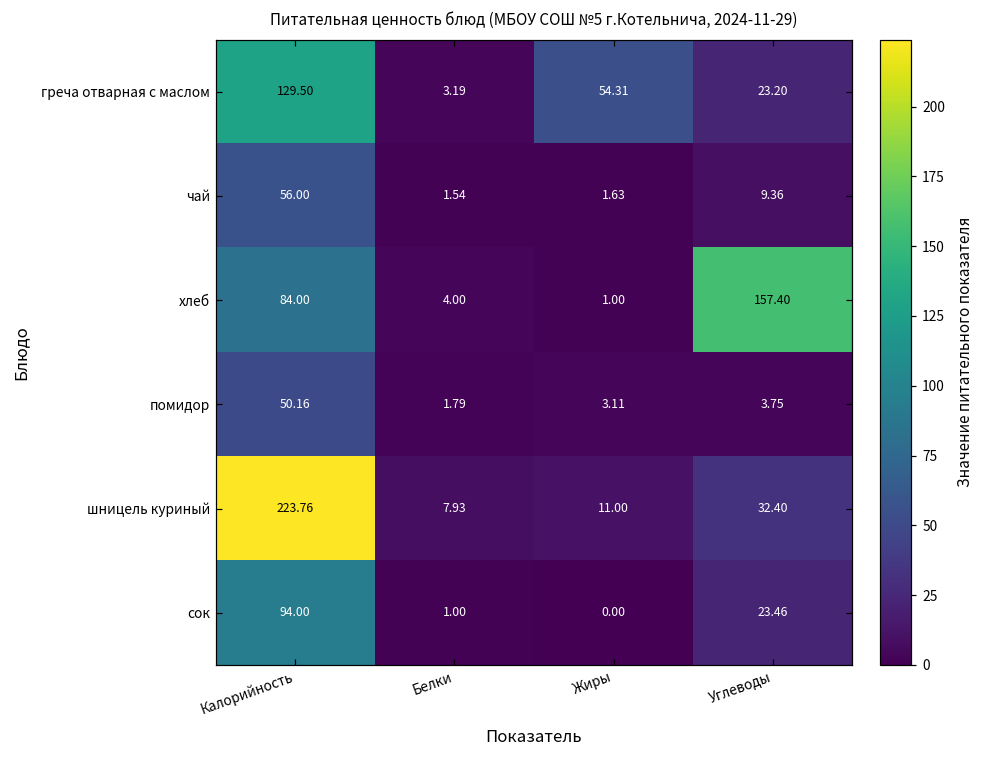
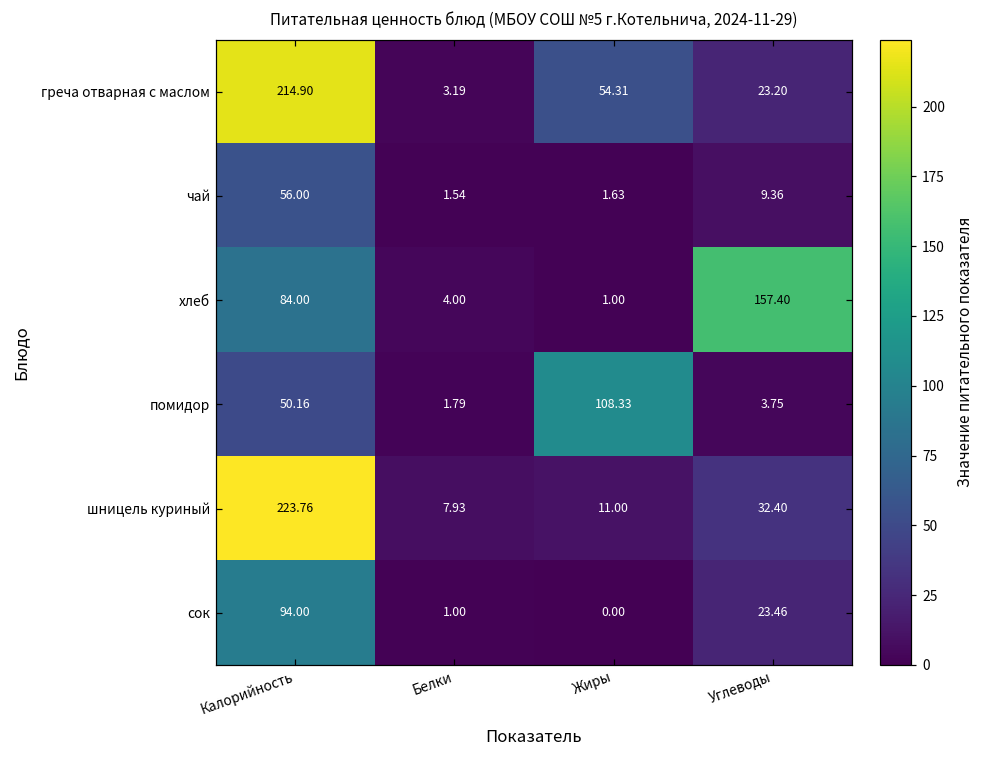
греча отварная с маслом, Калорийность: 129.50 -> 214.90
помидор, Жиры: 3.11 -> 108.33
